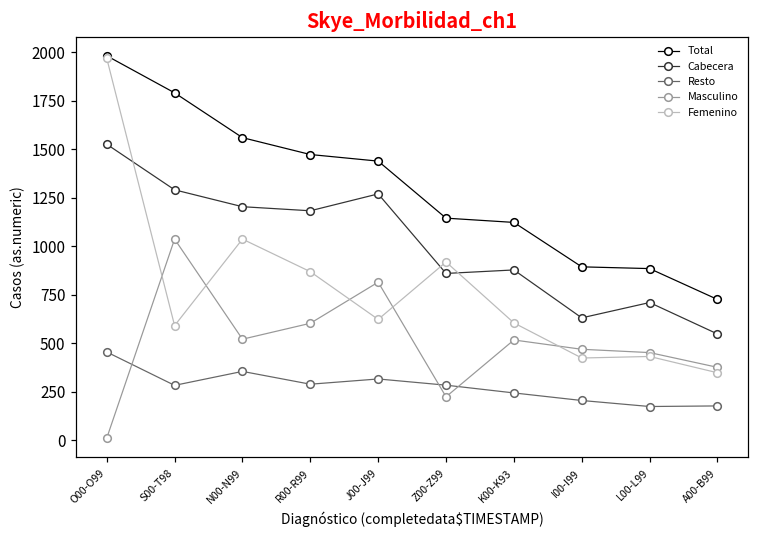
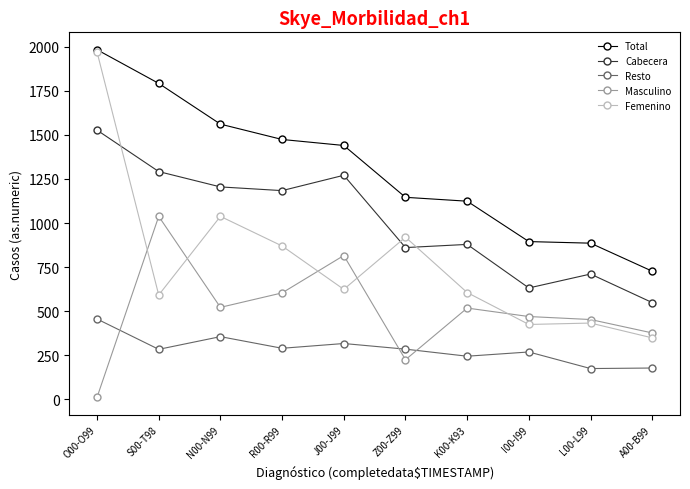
Resto, I00-I99: 210 -> 270
